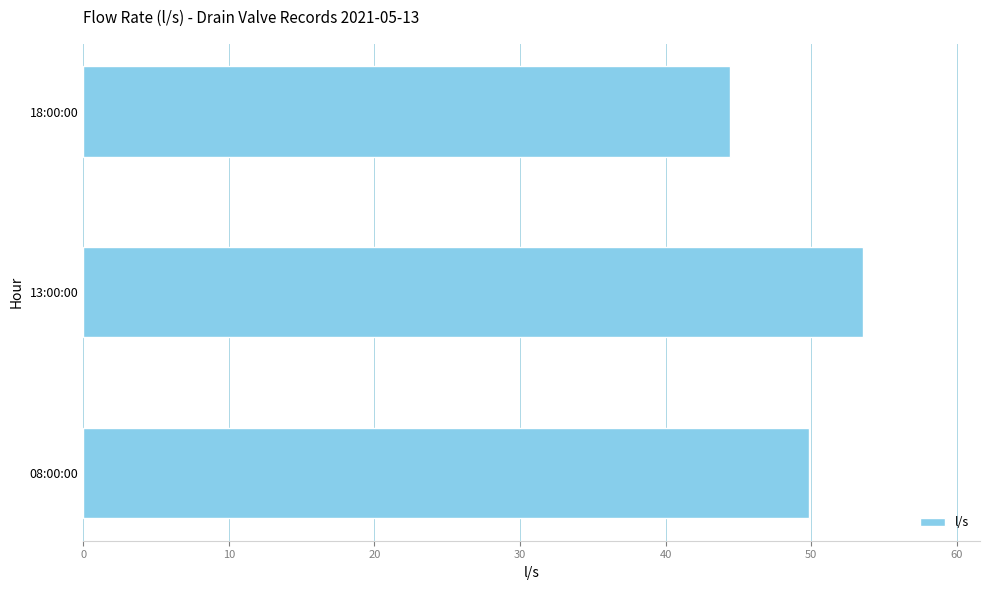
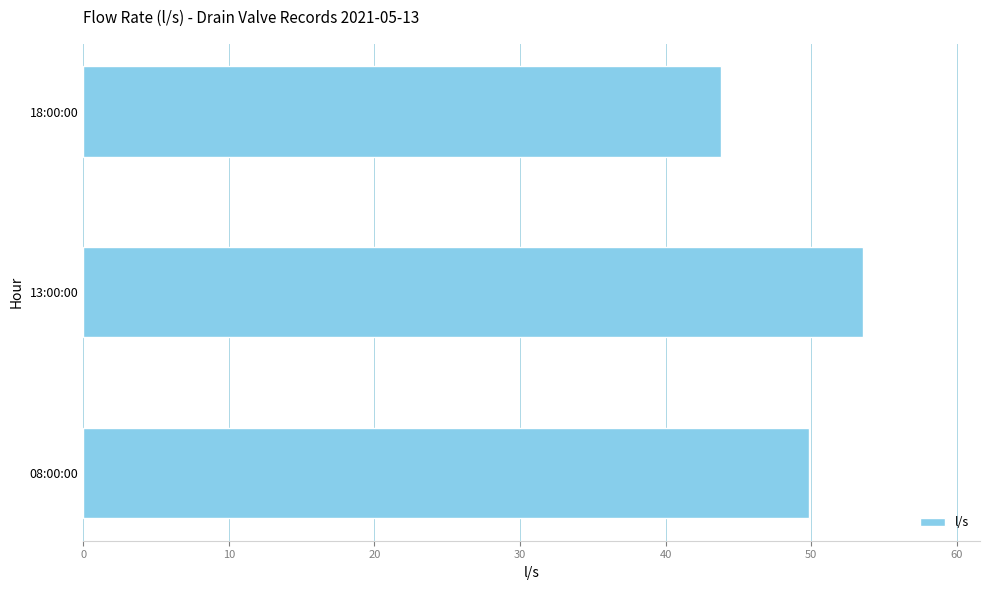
18:00:00: 44.4 -> 43.8
